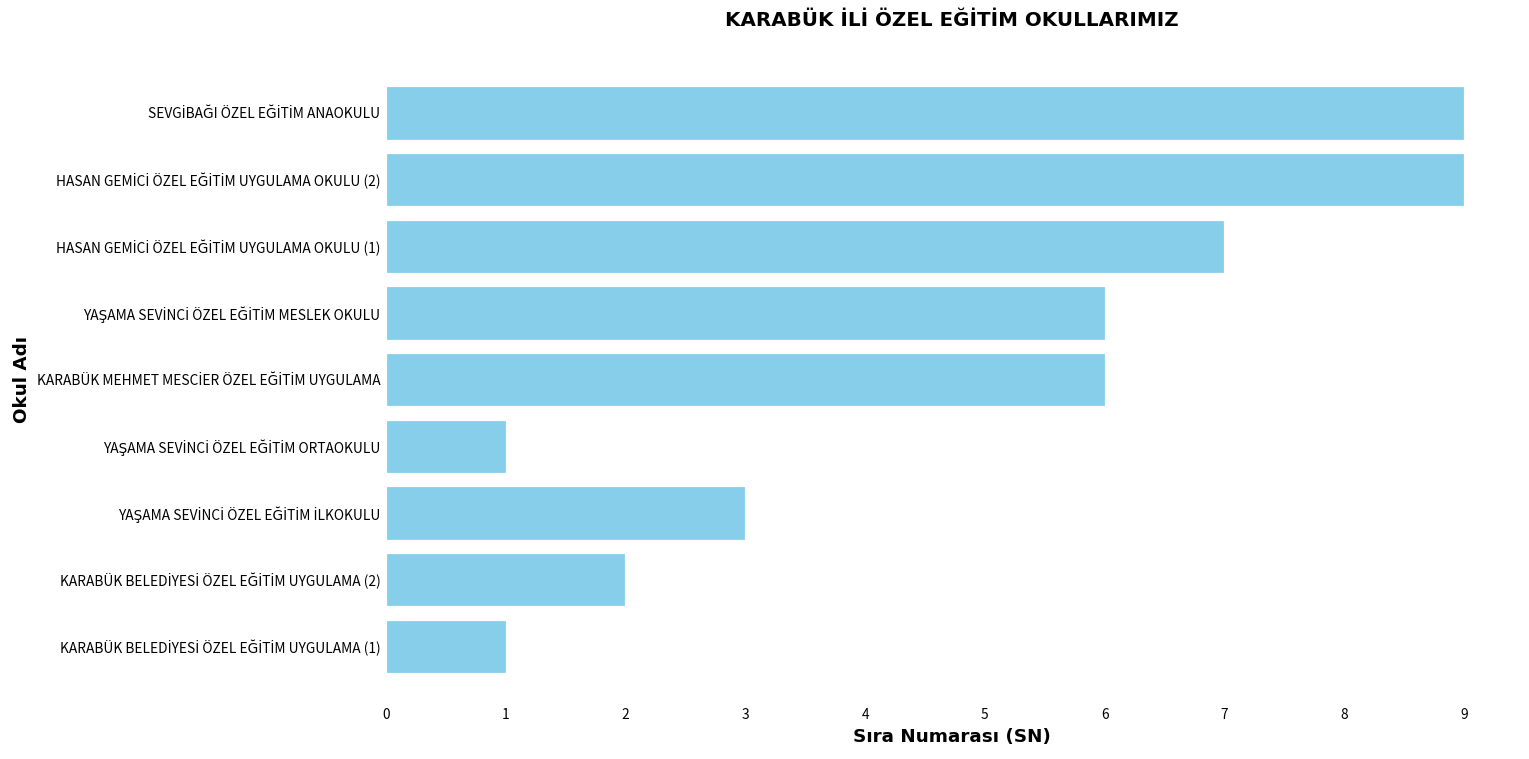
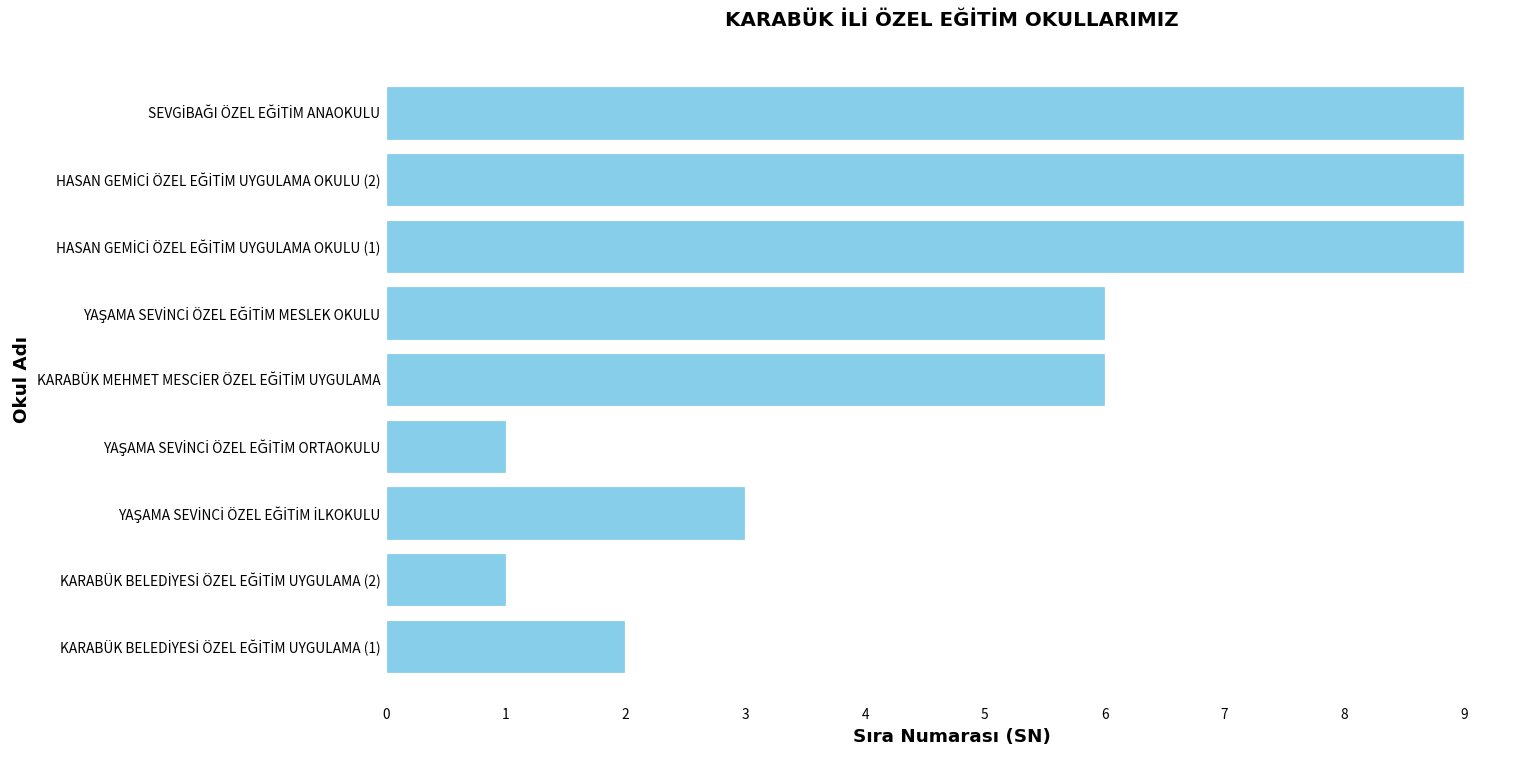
HASAN GEMİCİ ÖZEL EĞİTİM UYGULAMA OKULU (1): 7 -> 9
KARABÜK BELEDİYESİ ÖZEL EĞİTİM UYGULAMA (2): 2 -> 1
KARABÜK BELEDİYESİ ÖZEL EĞİTİM UYGULAMA (1): 1 -> 2
